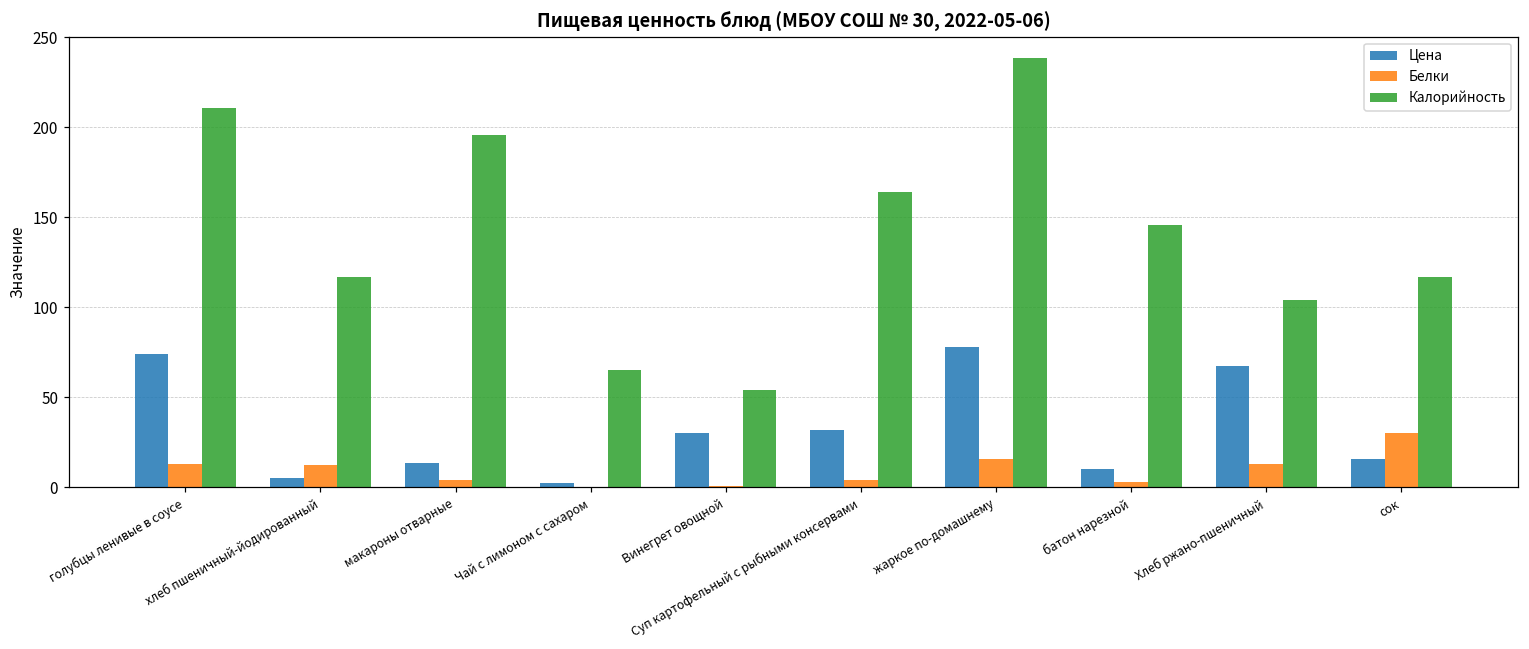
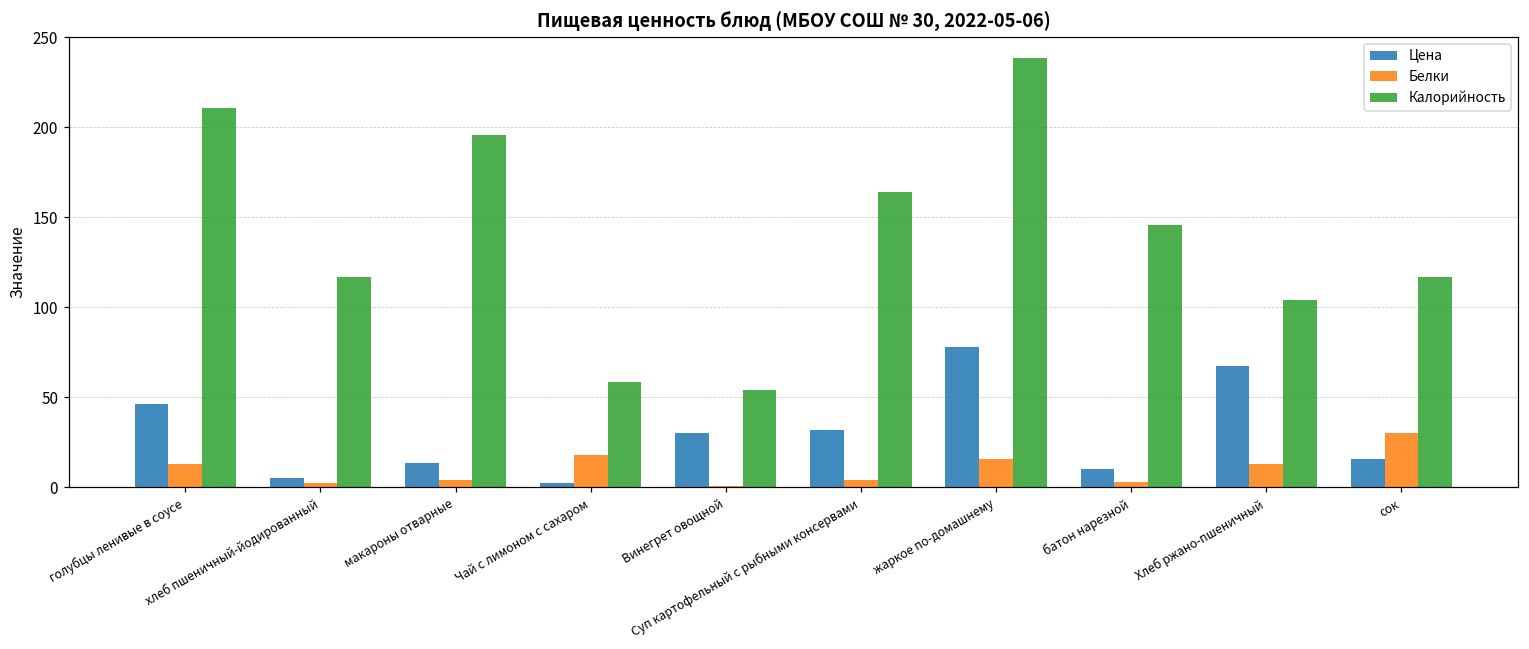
Цена, голубцы ленивые в соусе: 74 -> 46
Белки, хлеб пшеничный-йодированный: 12 -> 2
Белки, Чай с лимоном с сахаром: 0 -> 18
Калорийность, Чай с лимоном с сахаром: 65 -> 58
